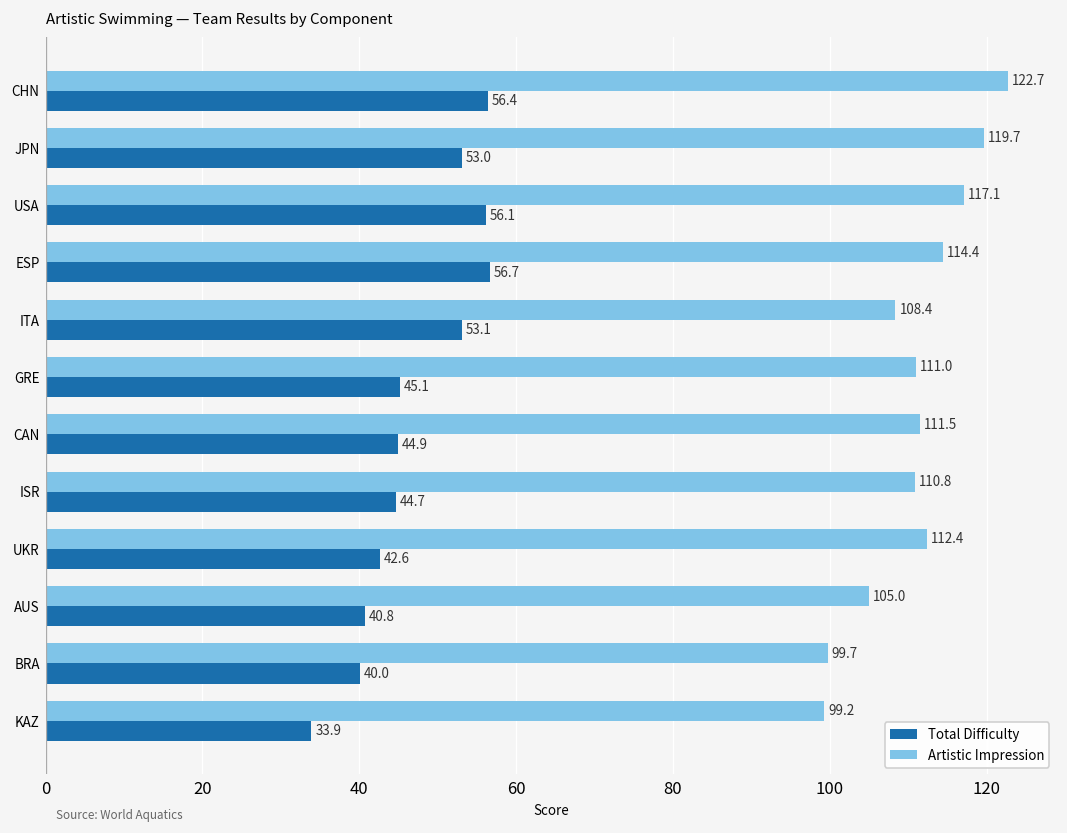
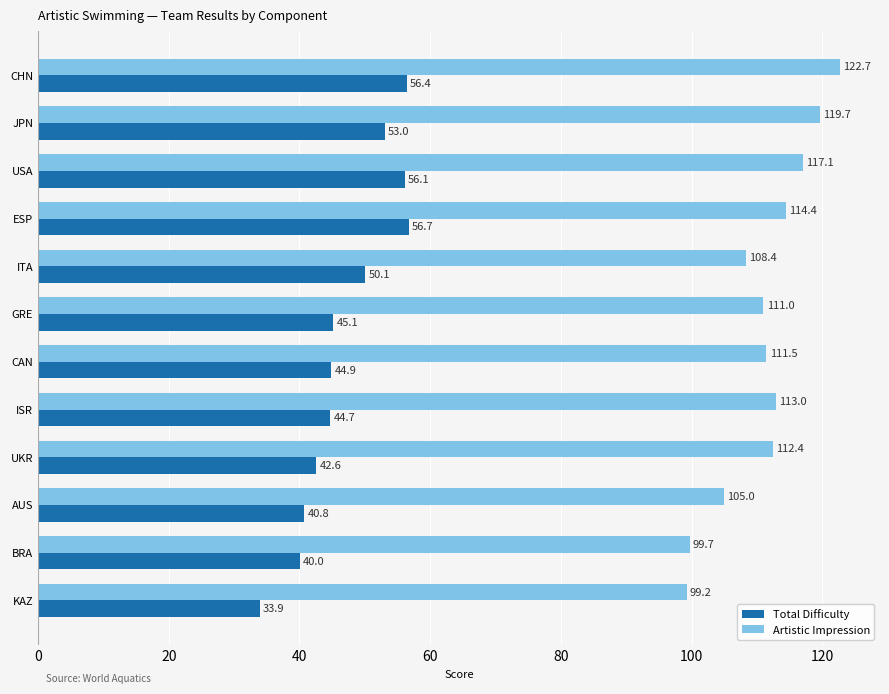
Total Difficulty, ITA: 53.1 -> 50.1
Artistic Impression, ISR: 110.8 -> 113.0
